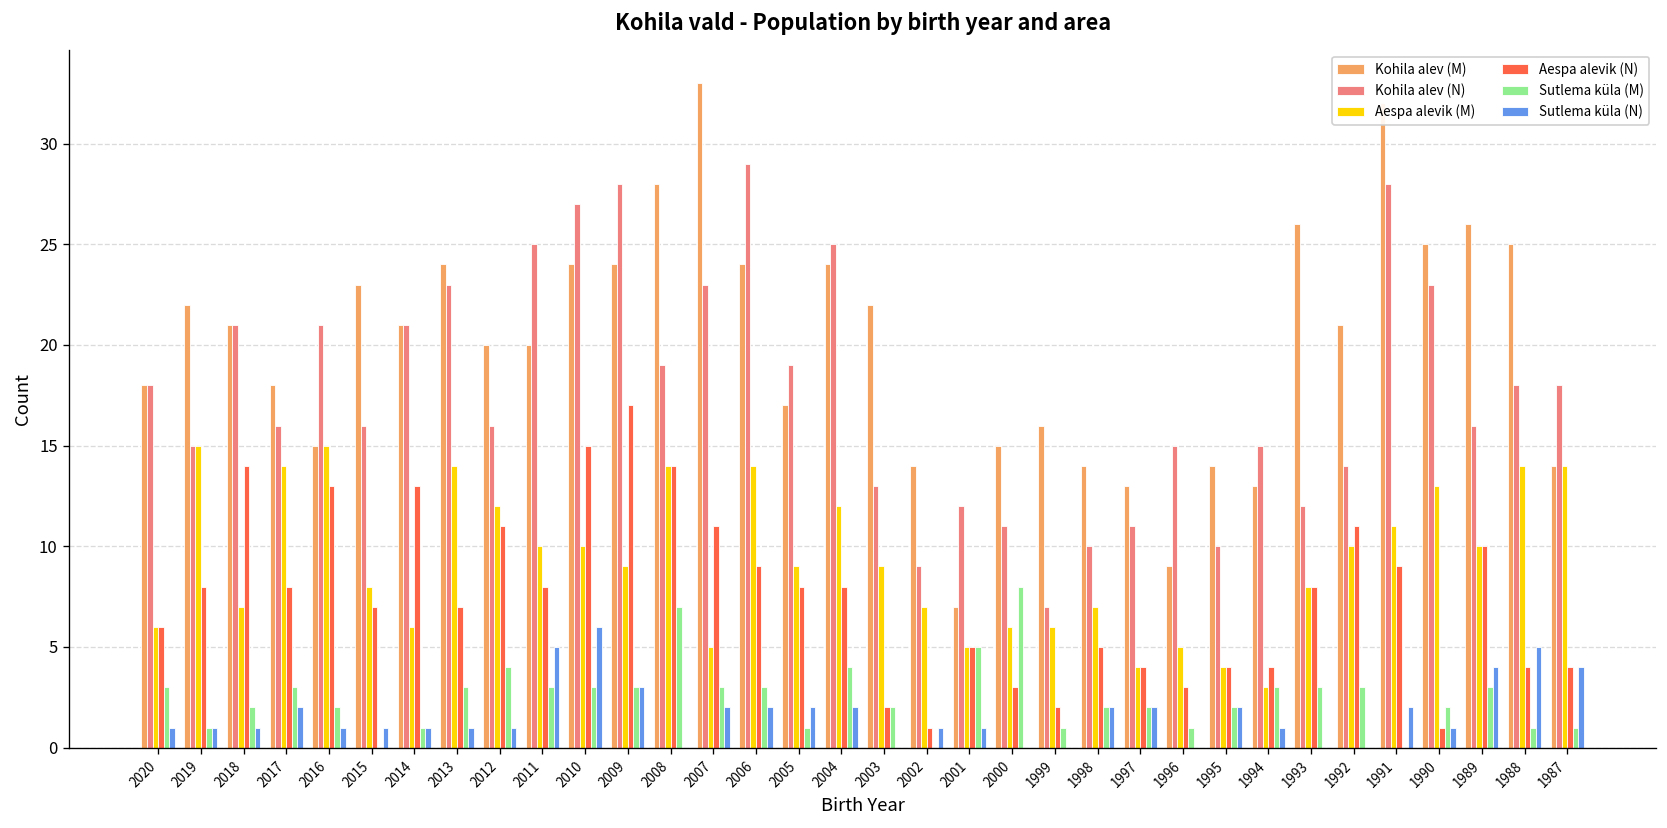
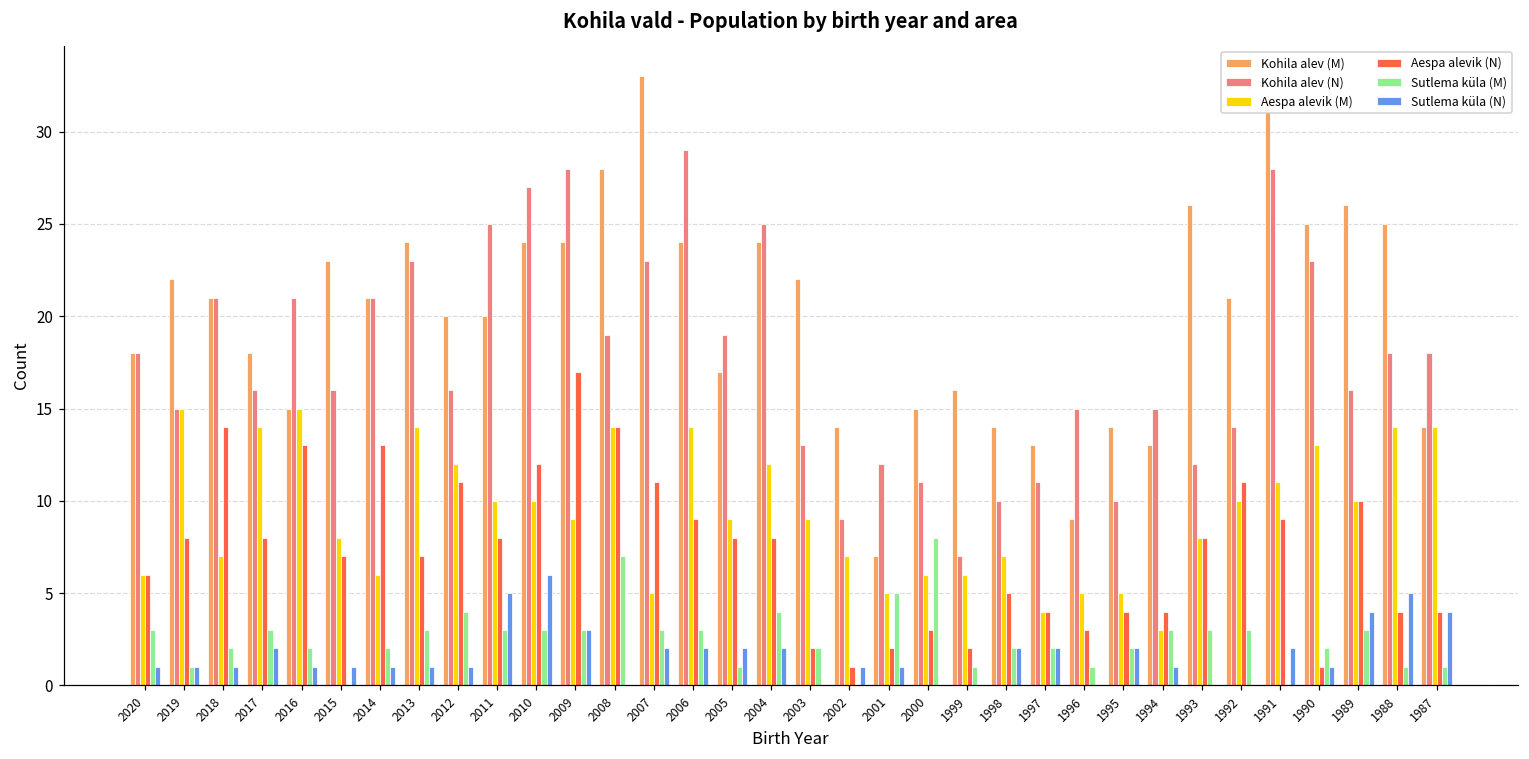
Sutlema küla (M), 2014: 1 -> 2
Aespa alevik (N), 2010: 15 -> 12
Aespa alevik (N), 2001: 5 -> 2
Aespa alevik (M), 1995: 4 -> 5
